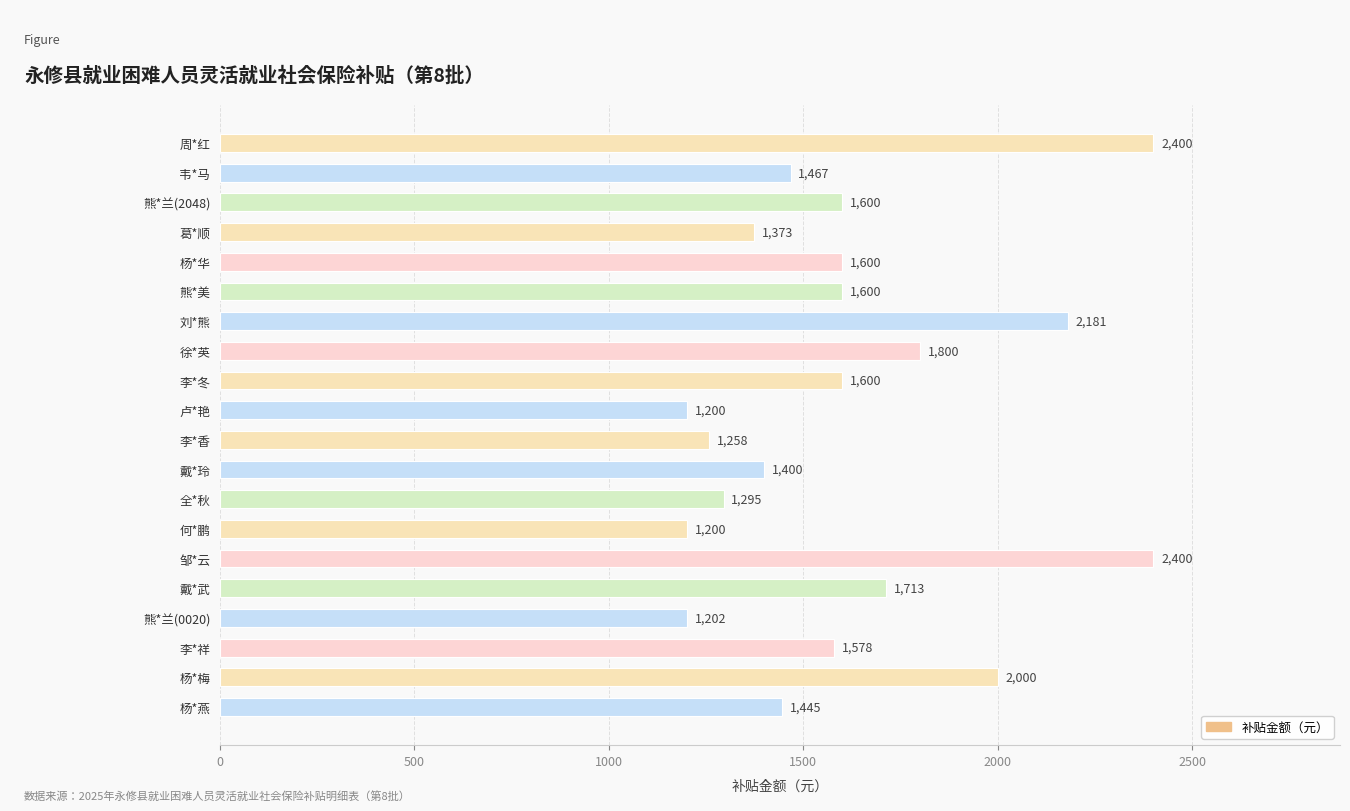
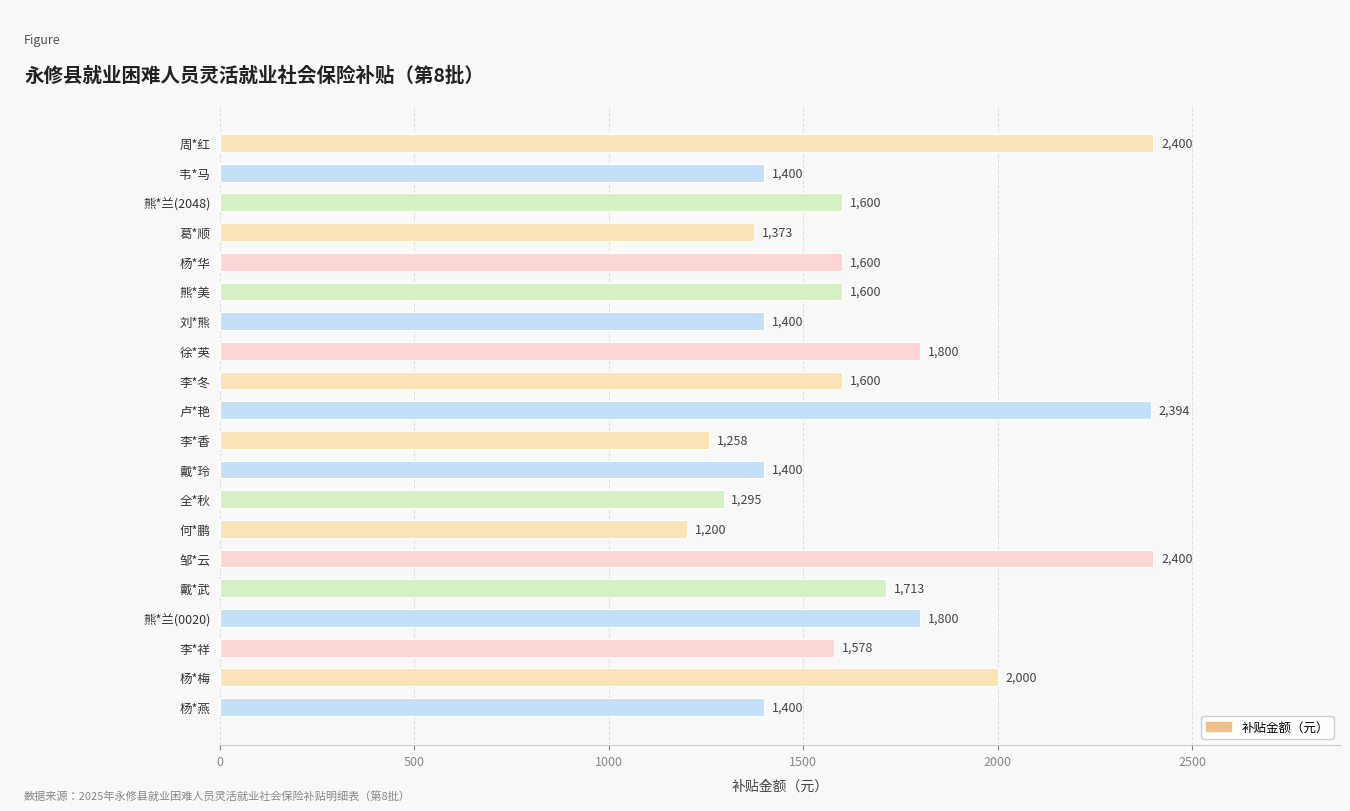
韦*马: 1,467 -> 1,400
刘*熊: 2,181 -> 1,400
卢*艳: 1,200 -> 2,394
熊*兰(0020): 1,202 -> 1,800
杨*燕: 1,445 -> 1,400
